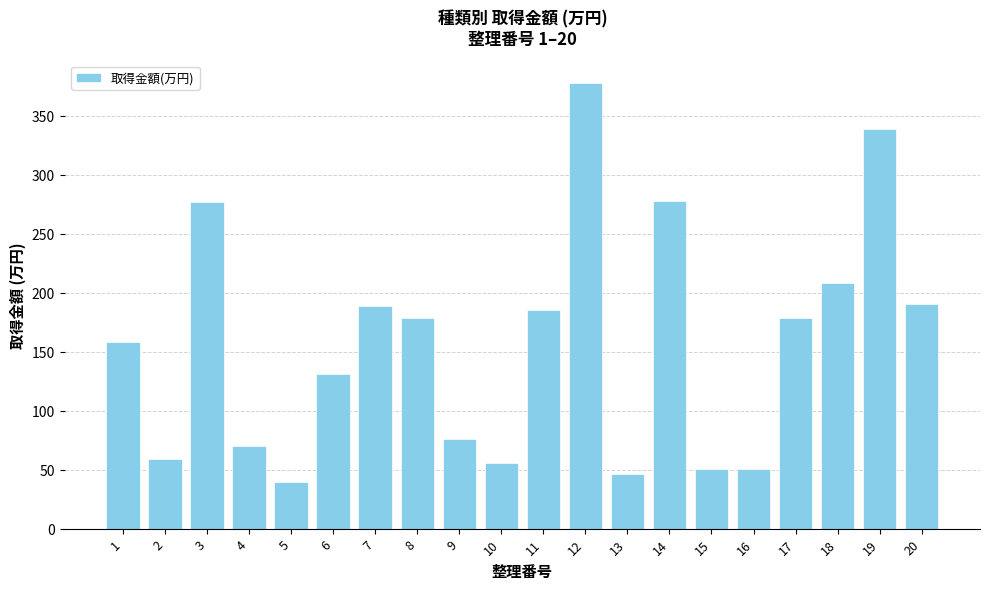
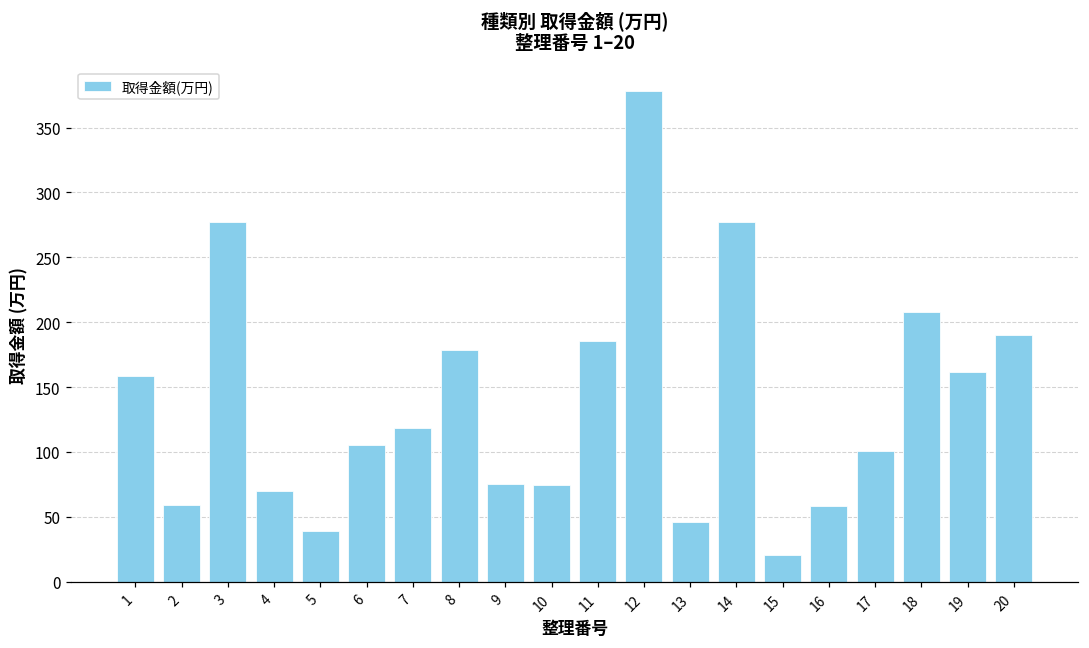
6: 131 -> 105
7: 189 -> 119
10: 56 -> 75
15: 50 -> 21
16: 50 -> 58
17: 179 -> 101
19: 339 -> 162
